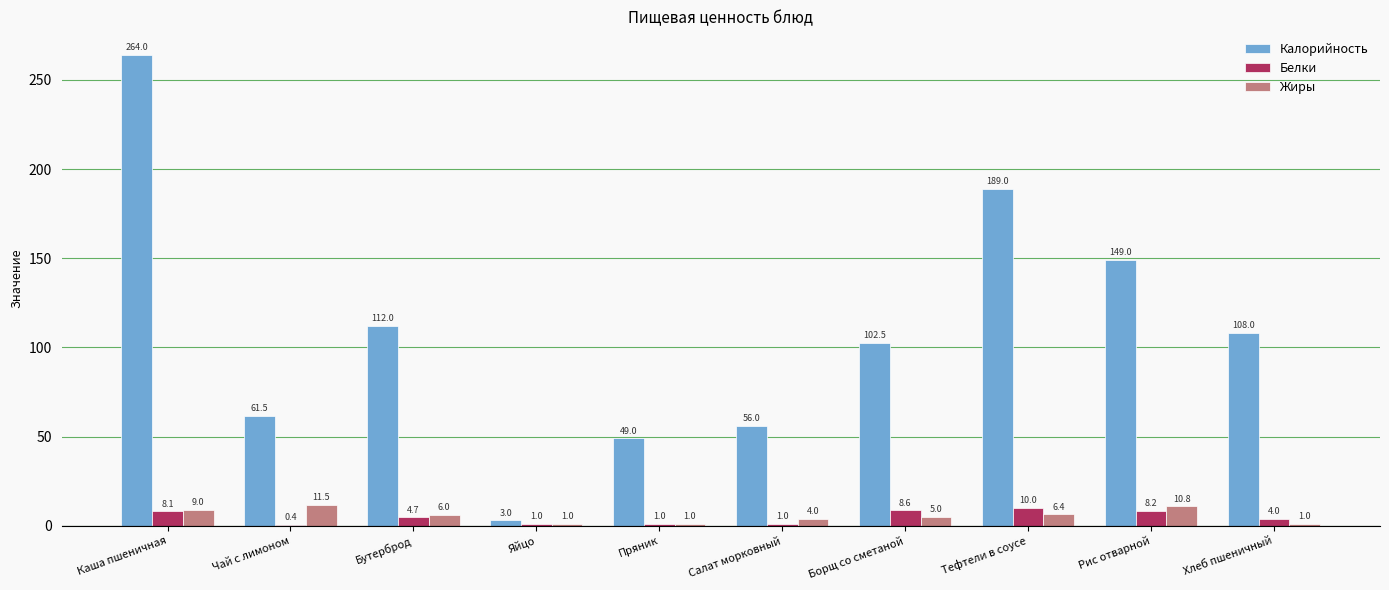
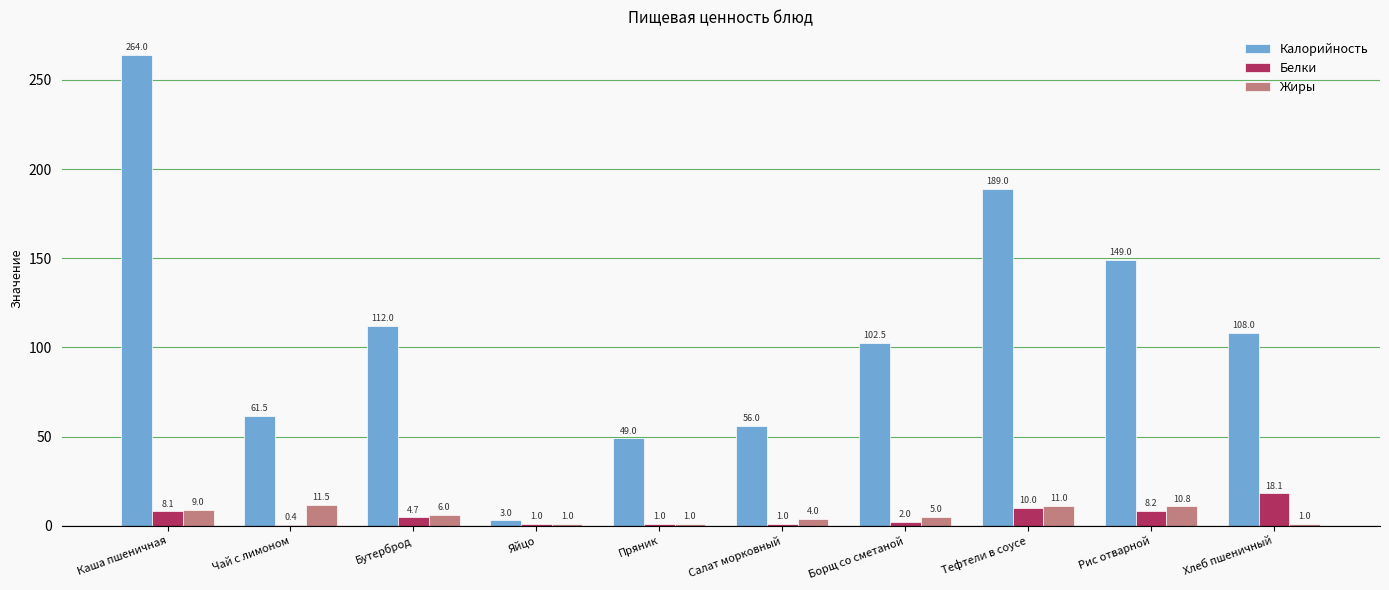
Белки, Борщ со сметаной: 8.6 -> 2.0
Жиры, Тефтели в соусе: 6.4 -> 11.0
Белки, Хлеб пшеничный: 4.0 -> 18.1
